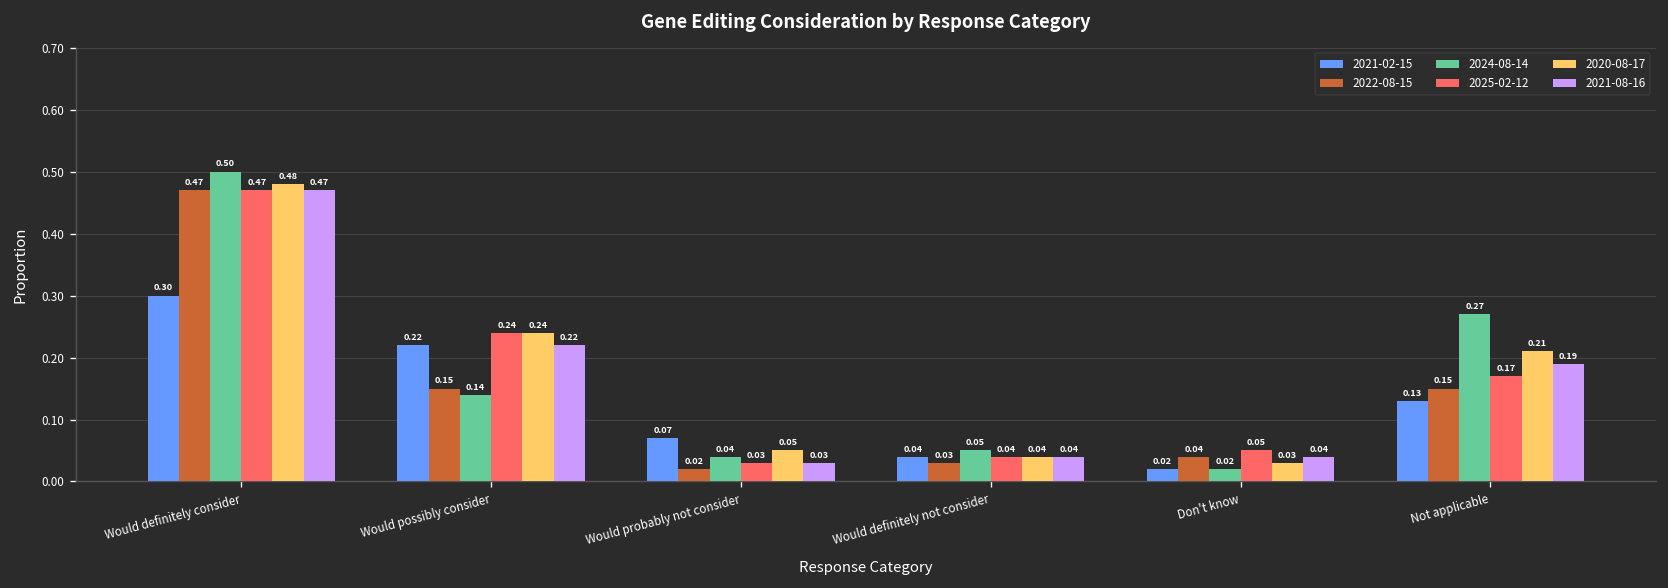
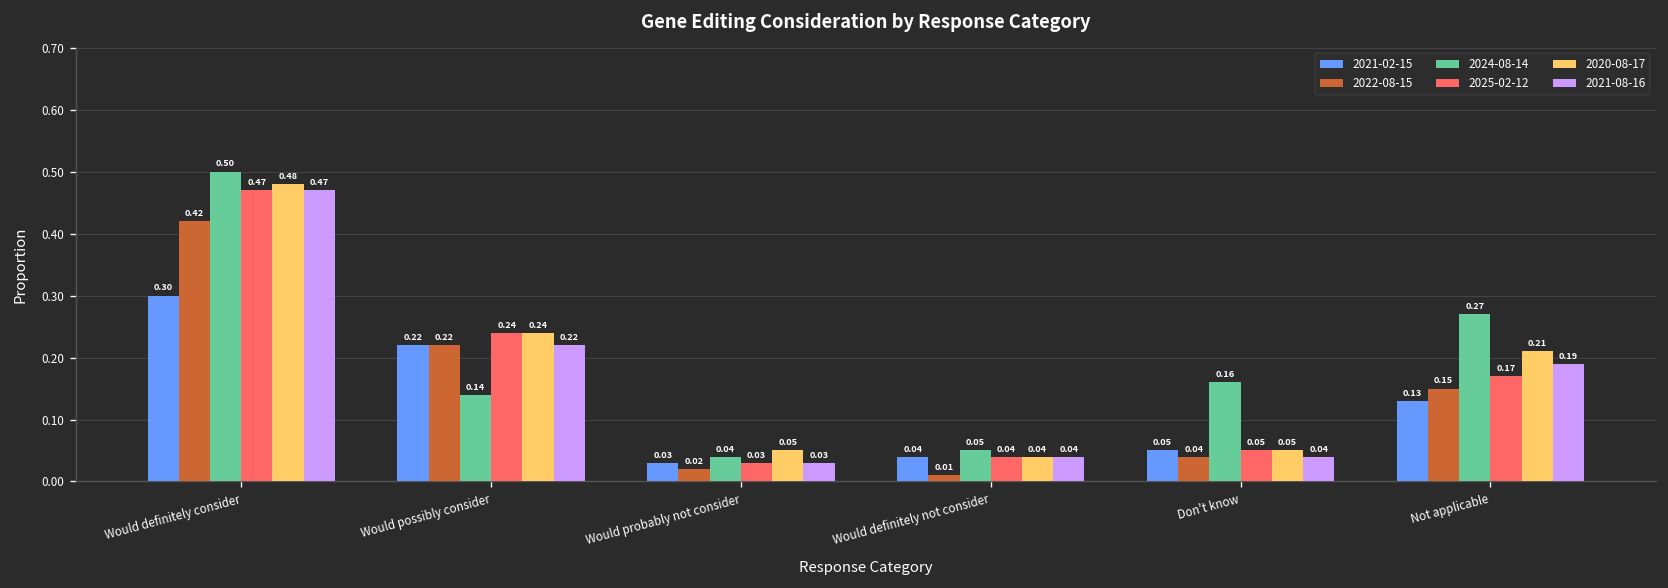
2022-08-15, Would definitely consider: 0.47 -> 0.42
2022-08-15, Would possibly consider: 0.15 -> 0.22
2021-02-15, Would probably not consider: 0.07 -> 0.03
2022-08-15, Would definitely not consider: 0.03 -> 0.01
2021-02-15, Don't know: 0.02 -> 0.05
2024-08-14, Don't know: 0.02 -> 0.16
2020-08-17, Don't know: 0.03 -> 0.05
